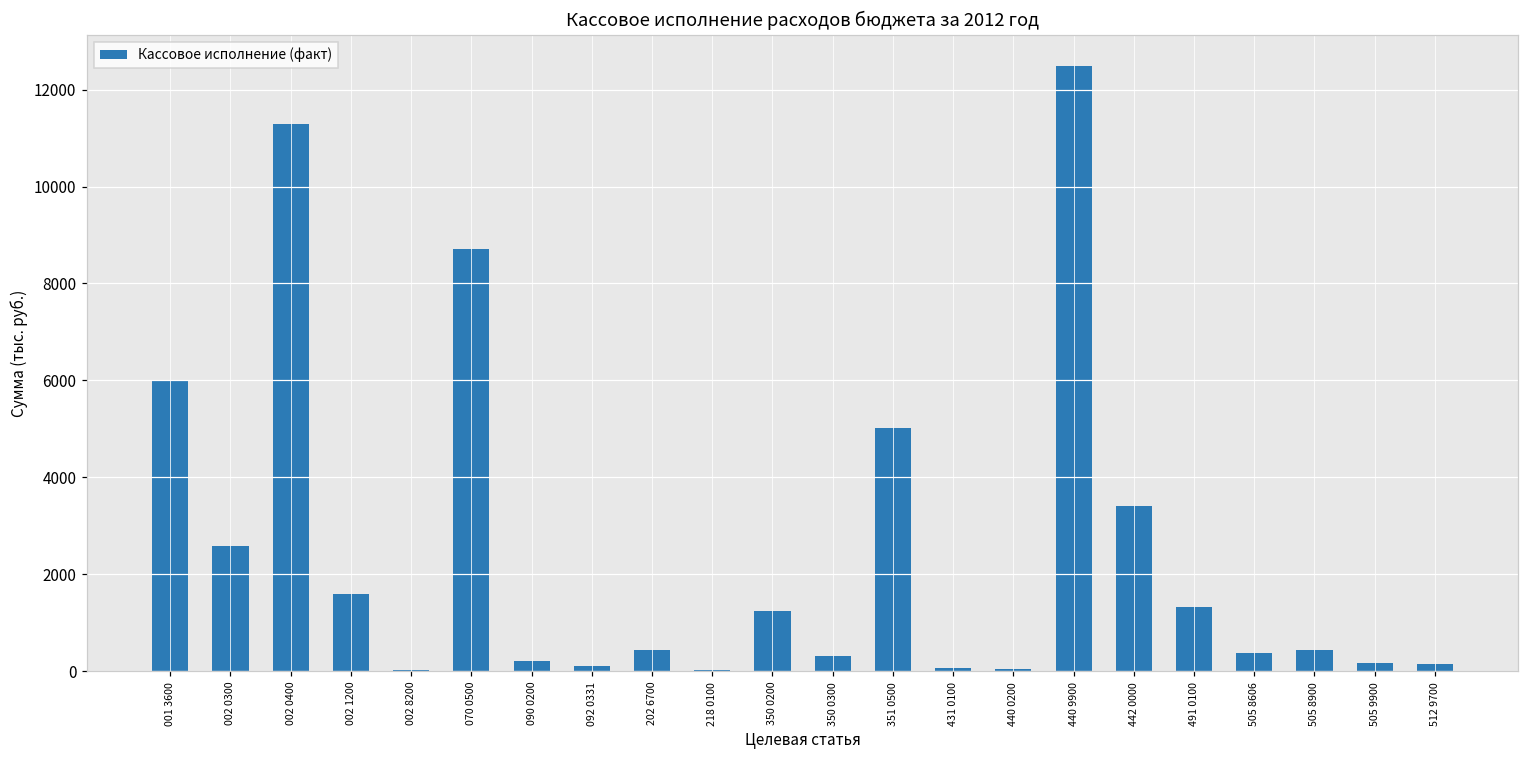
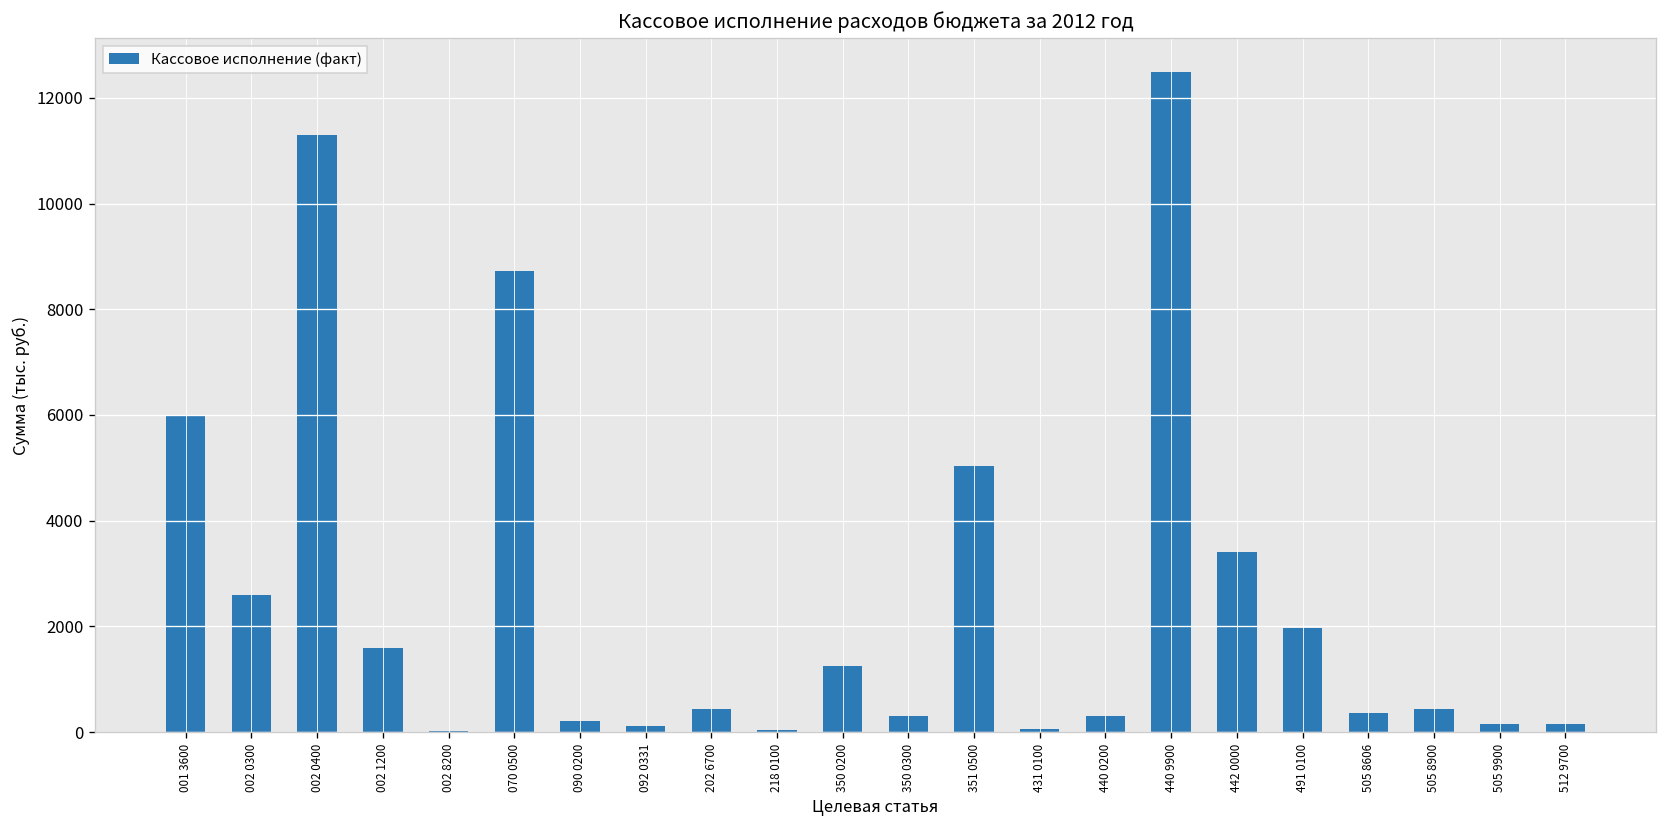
440 0200: 0 -> 300
491 0100: 1300 -> 2000
